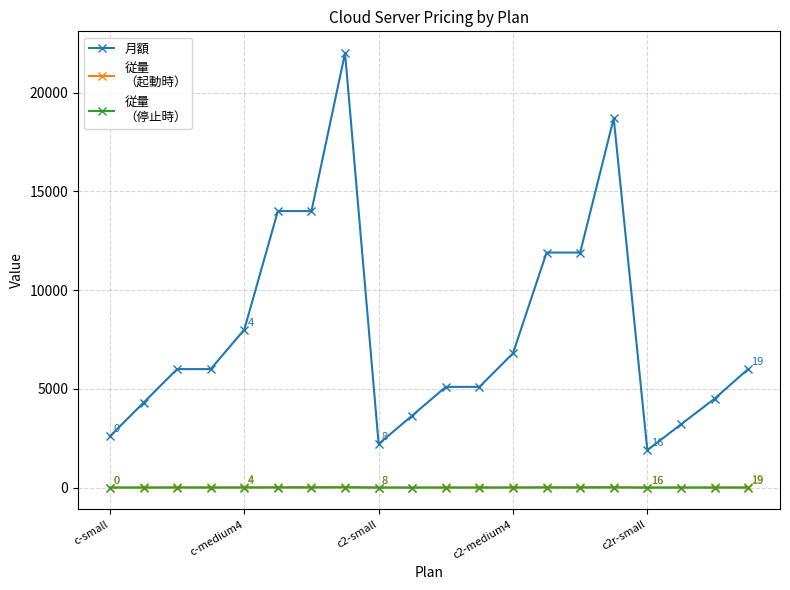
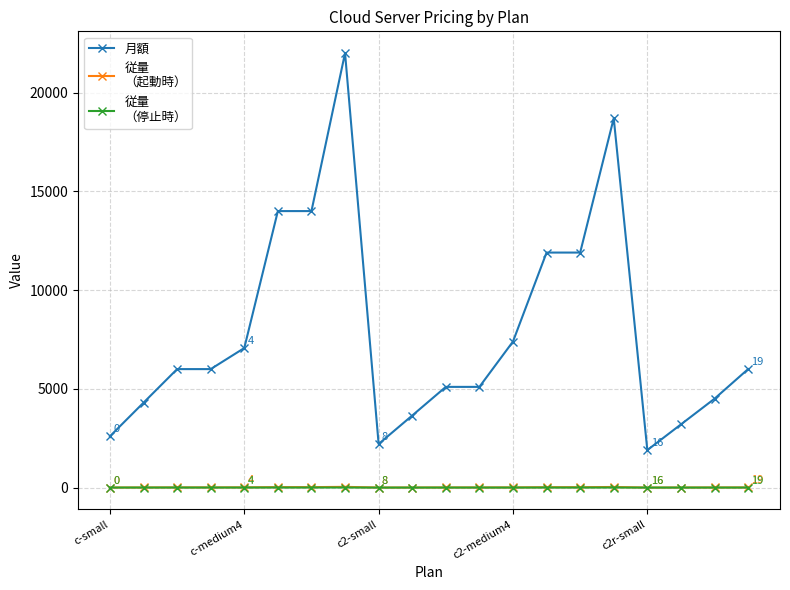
月額, c-medium4: 8000 -> 7100
月額, c2-medium4: 6800 -> 7400
